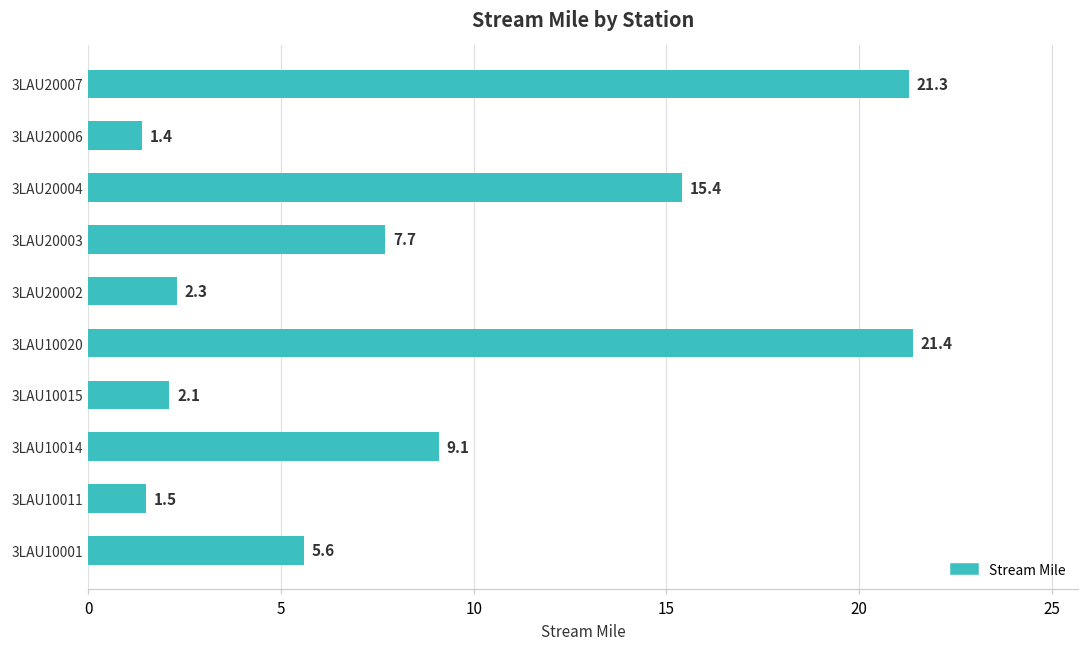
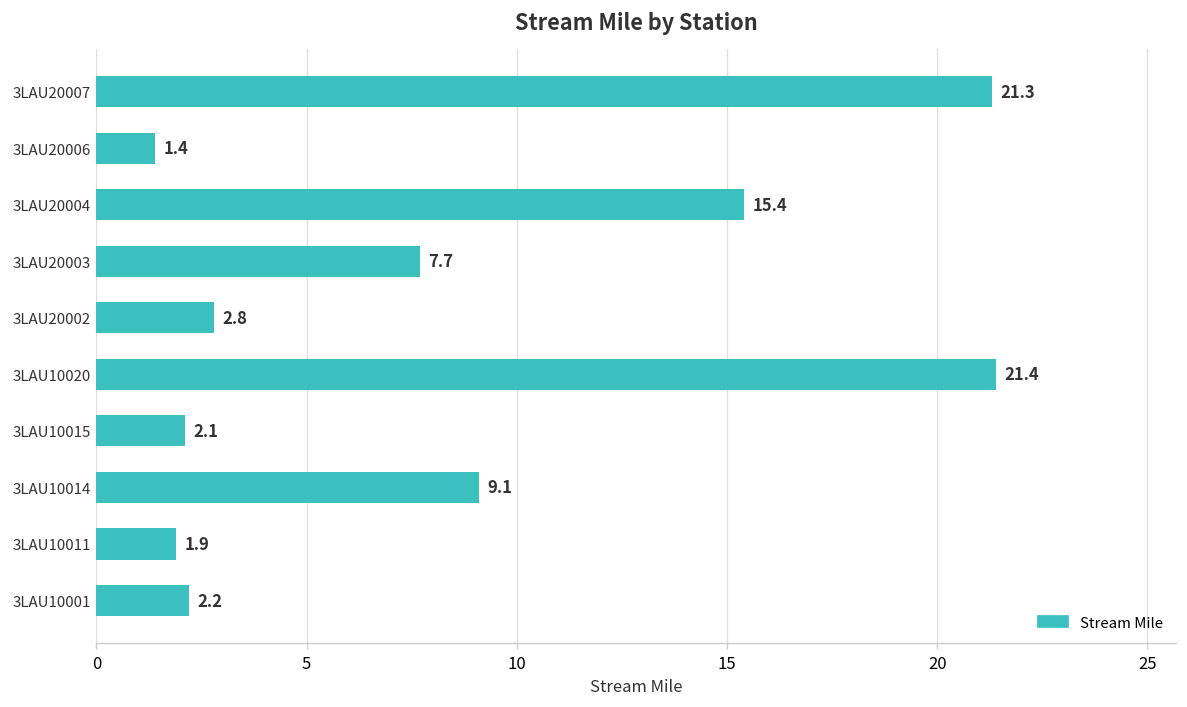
3LAU20002: 2.3 -> 2.8
3LAU10011: 1.5 -> 1.9
3LAU10001: 5.6 -> 2.2
